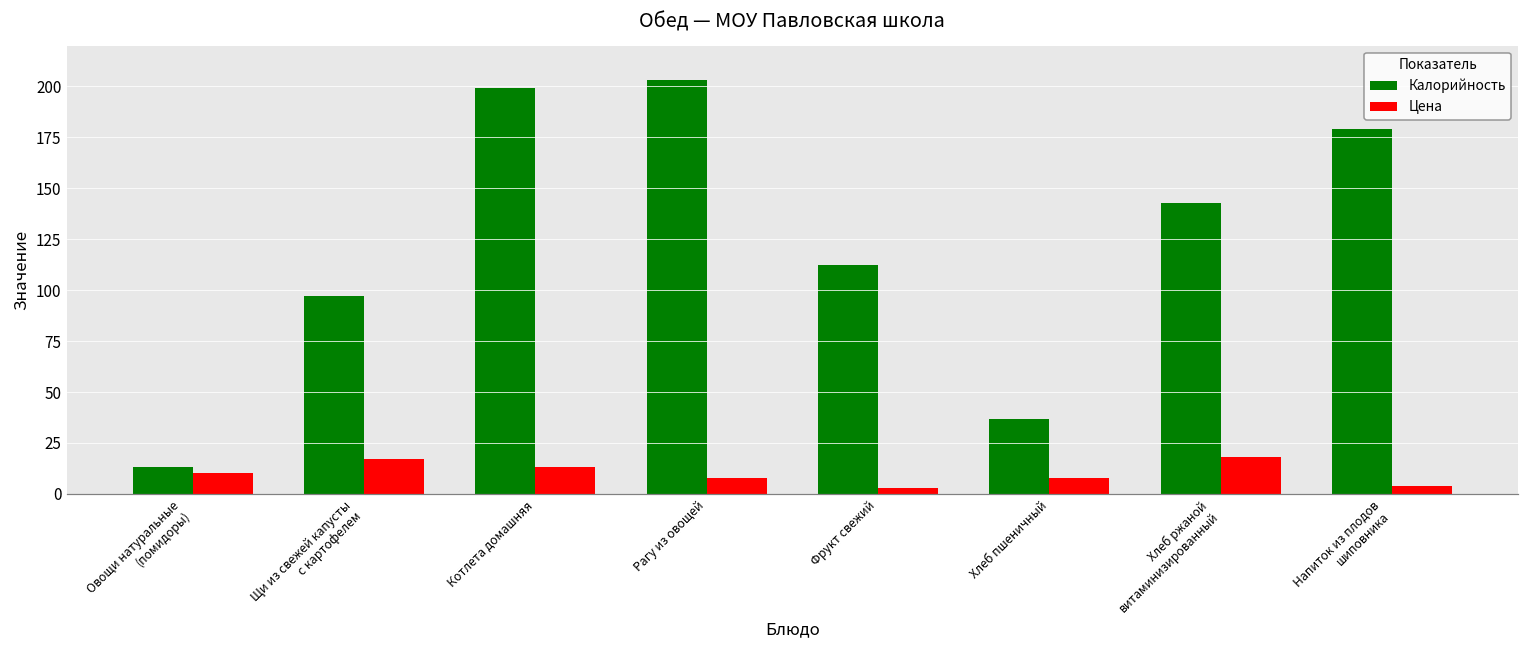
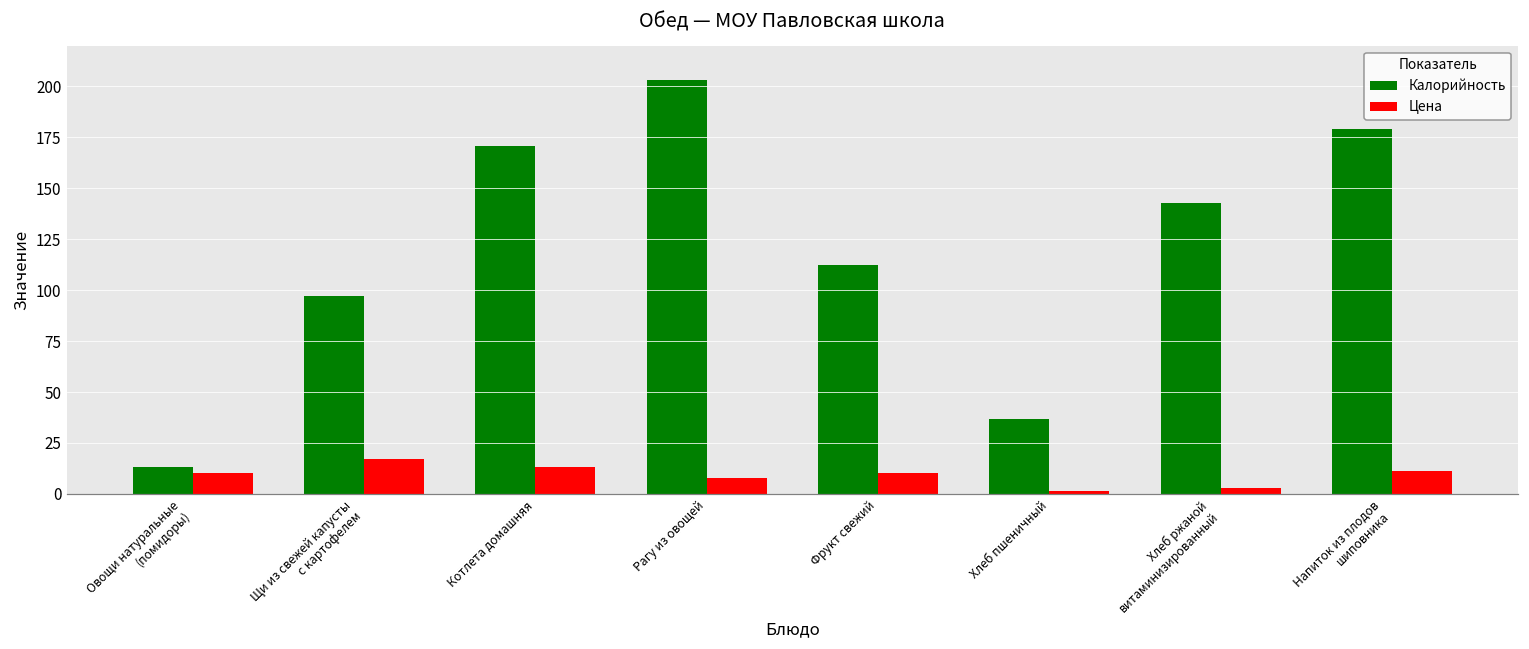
Калорийность, Котлета домашняя: 199 -> 171
Цена, Фрукт свежий: 3 -> 10
Цена, Хлеб пшеничный: 8 -> 2
Цена, Хлеб ржаной витаминизированный: 18 -> 3
Цена, Напиток из плодов шиповника: 4 -> 11
